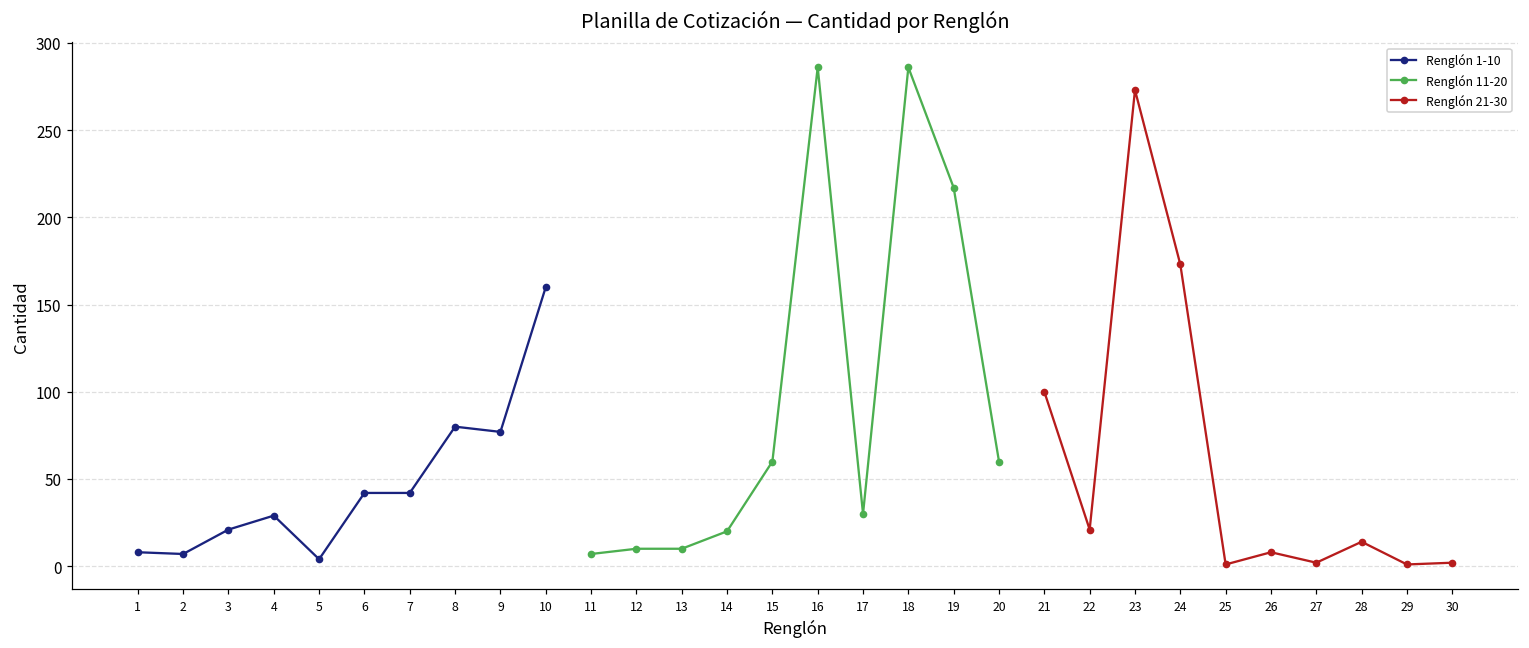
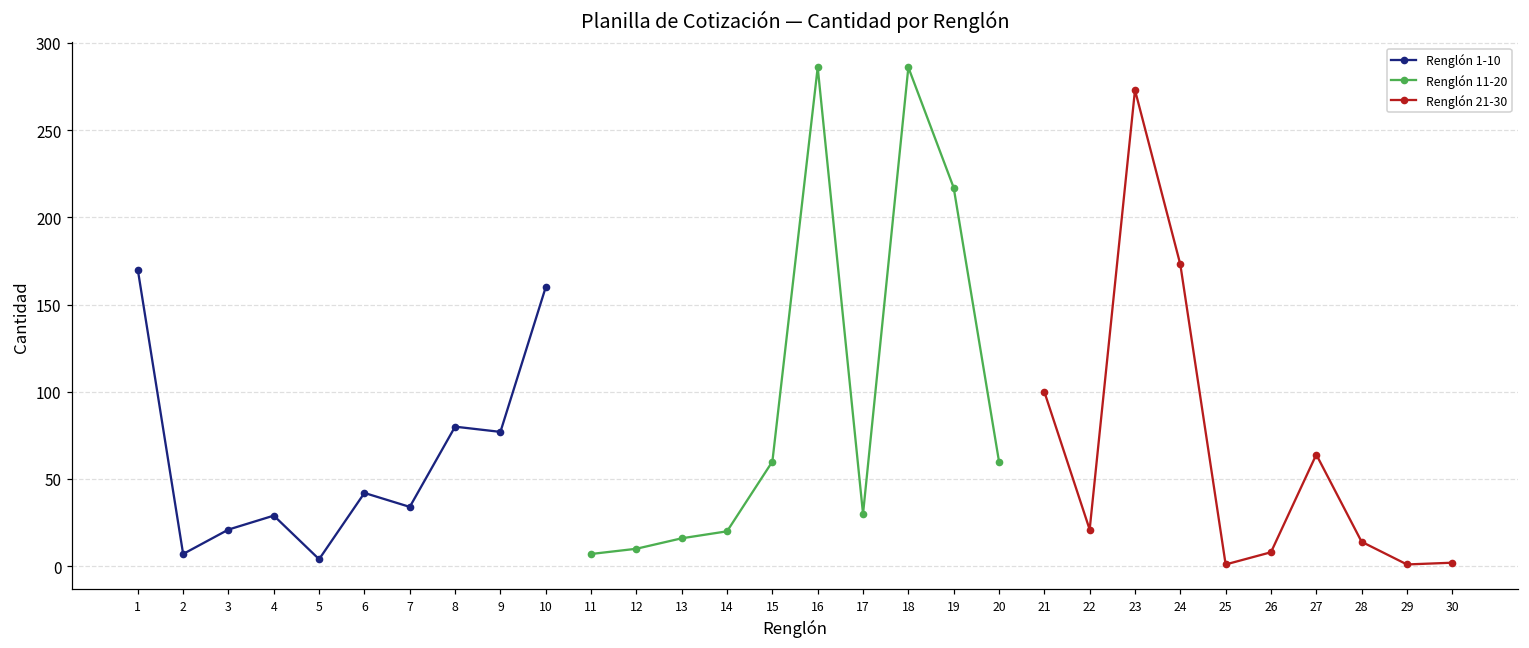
Renglón 1-10, 1: 8 -> 170
Renglón 1-10, 7: 42 -> 34
Renglón 11-20, 13: 10 -> 16
Renglón 21-30, 27: 2 -> 64
